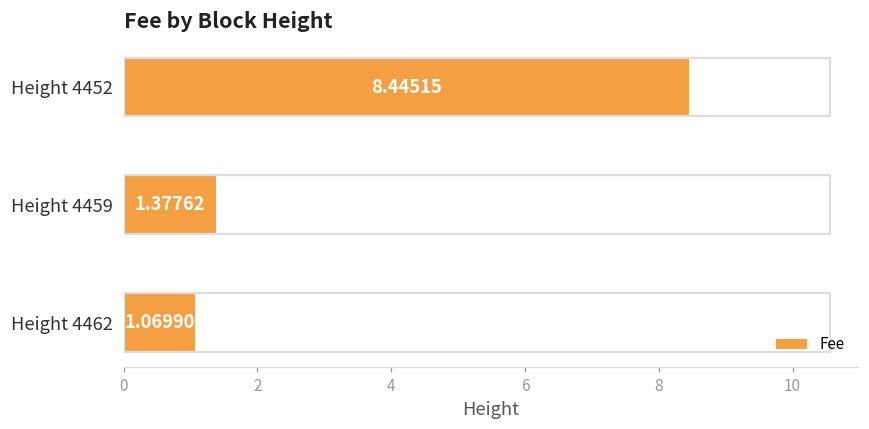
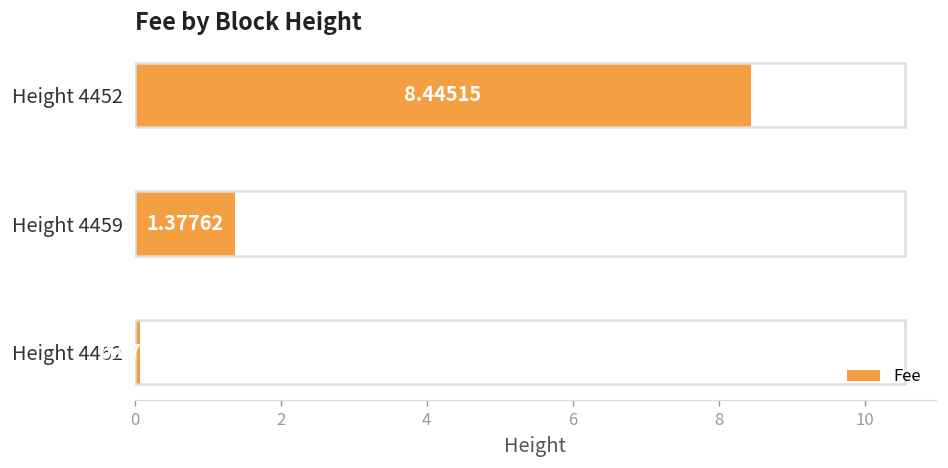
Height 4462: 1.1 -> 0.1
